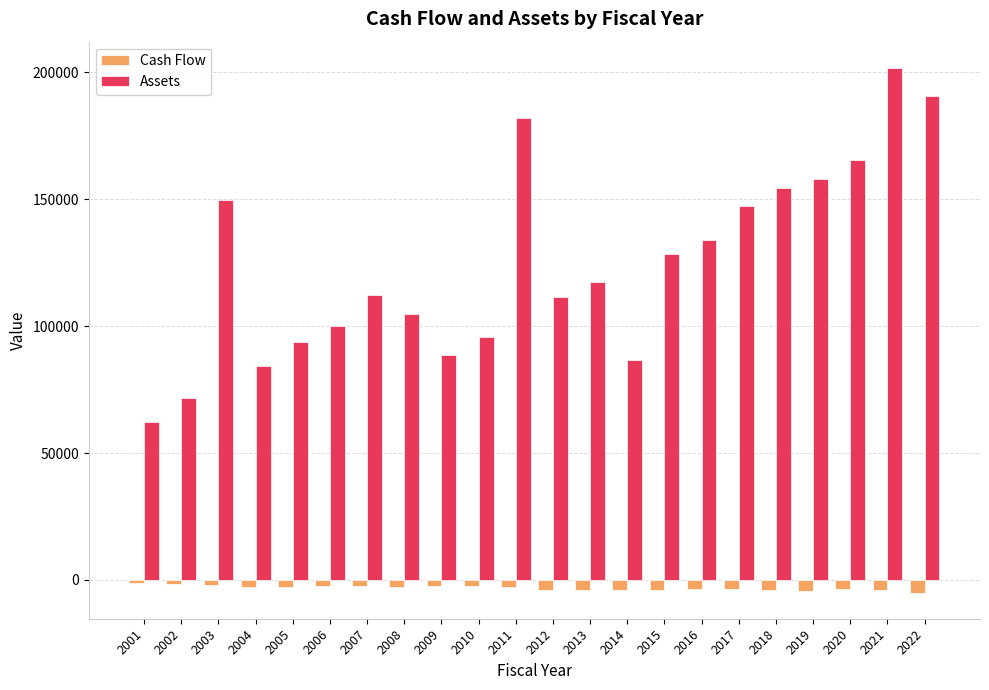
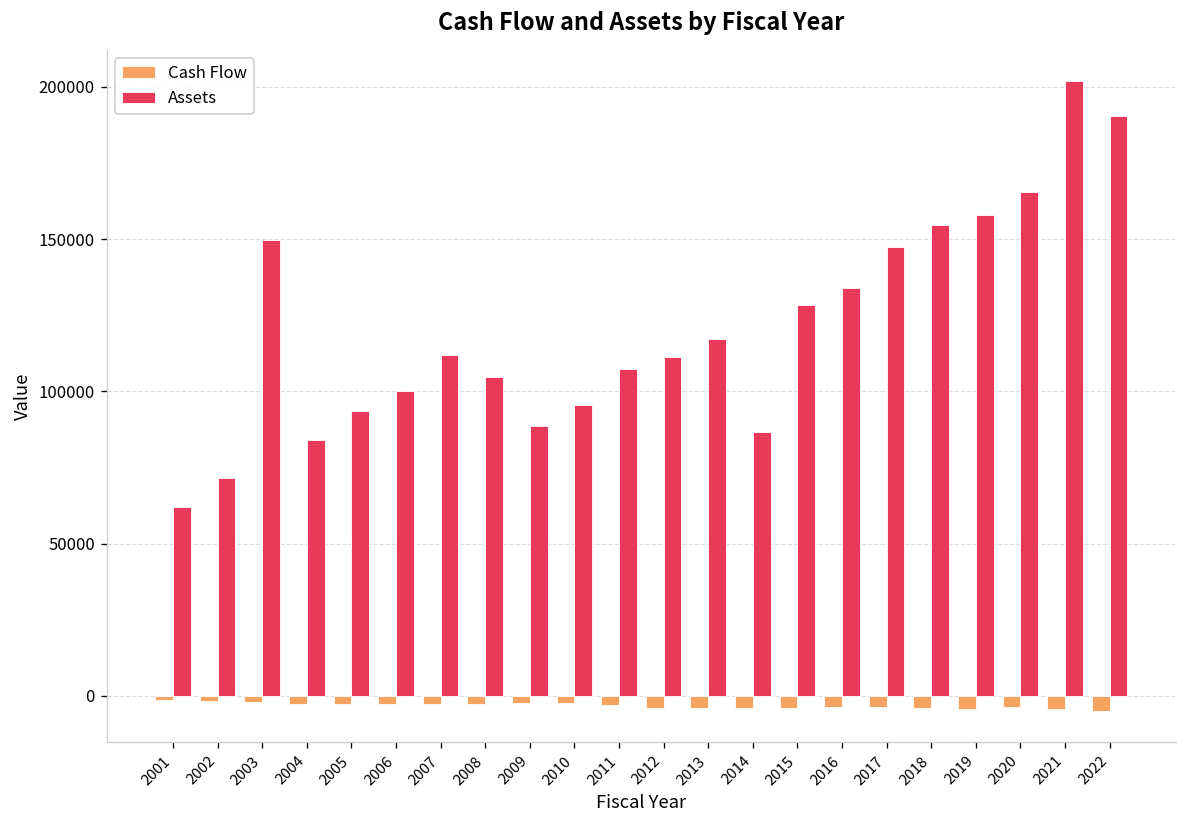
Assets, 2011: 182000 -> 107000
